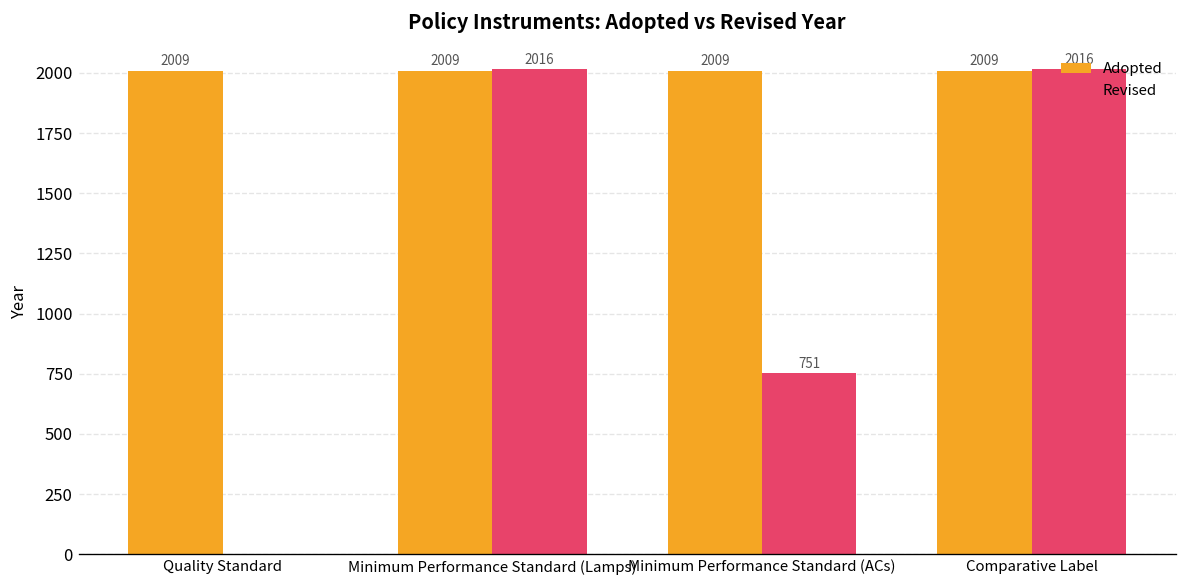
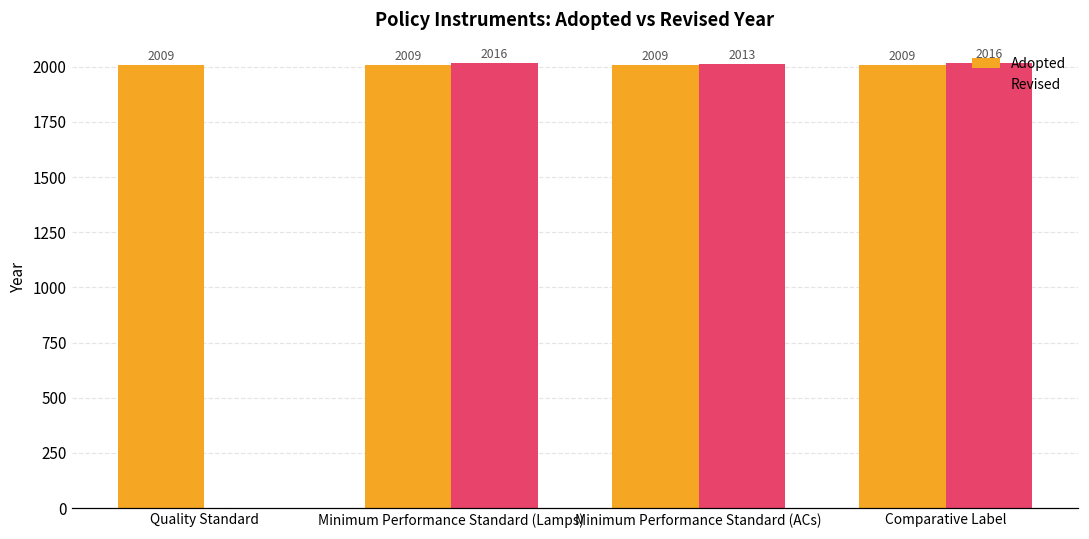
Revised, Minimum Performance Standard (ACs): 751 -> 2013
